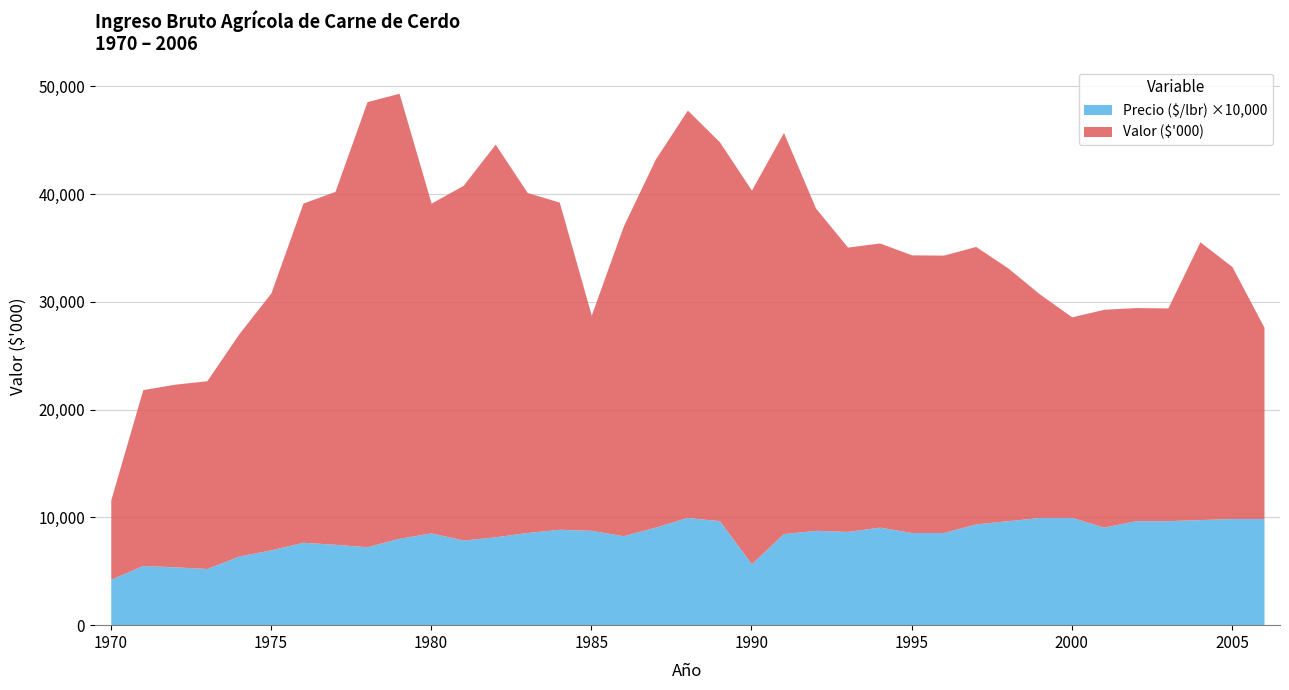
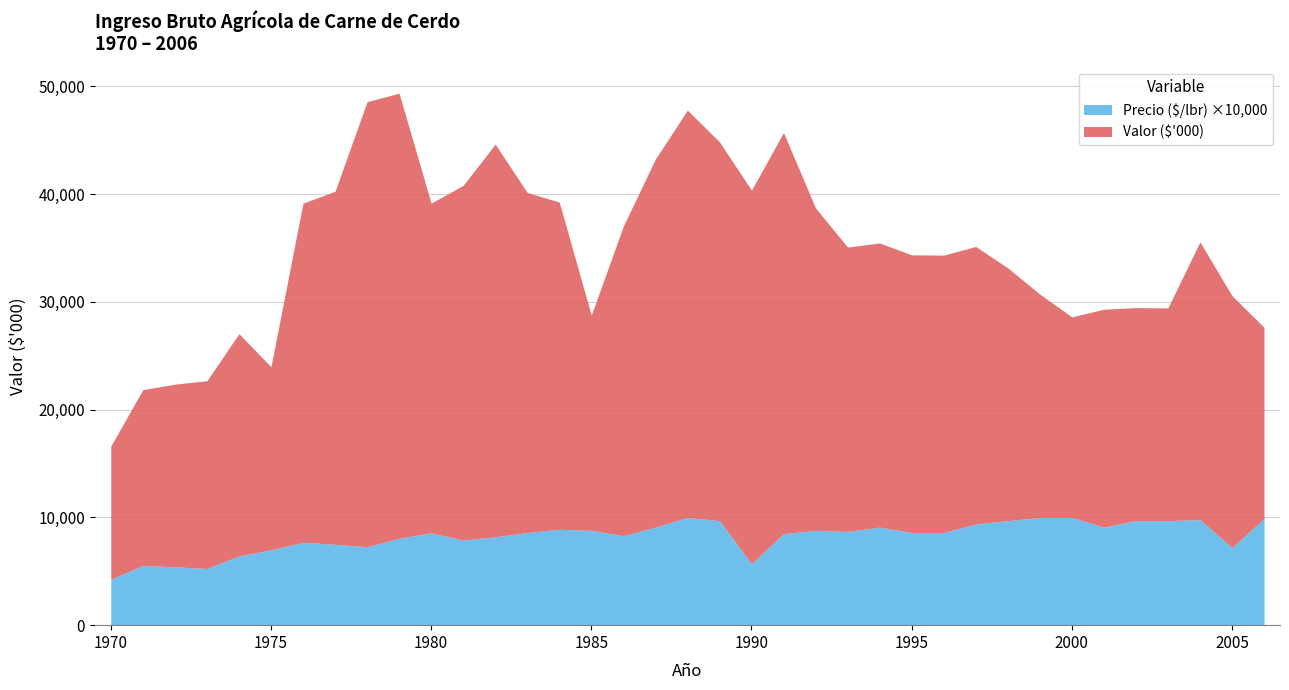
Valor ($'000), 1970: 7,400 -> 12,400
Valor ($'000), 1975: 23,900 -> 17,000
Precio ($/lbr) ×10,000, 2005: 9,900 -> 7,200
